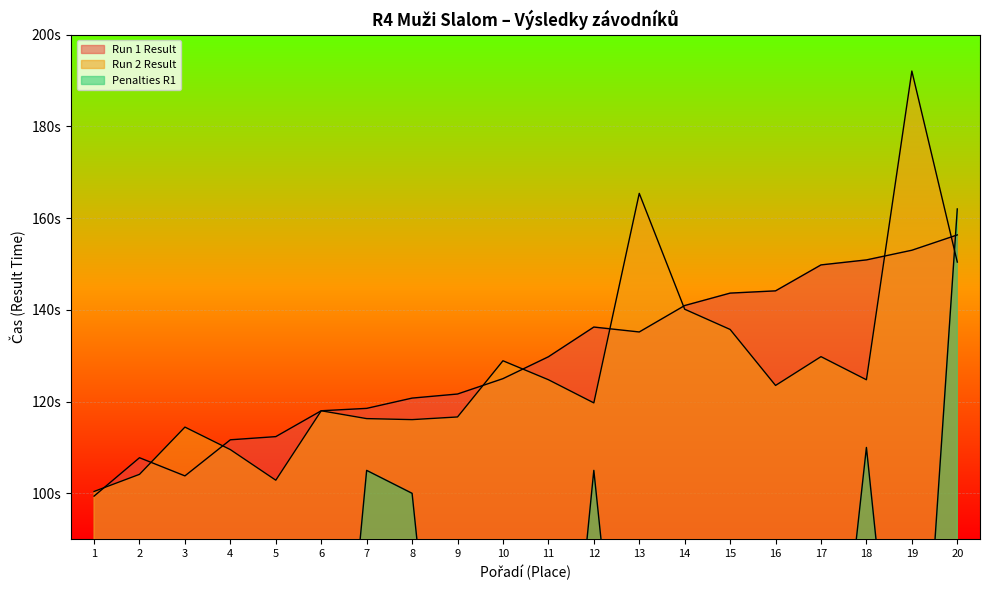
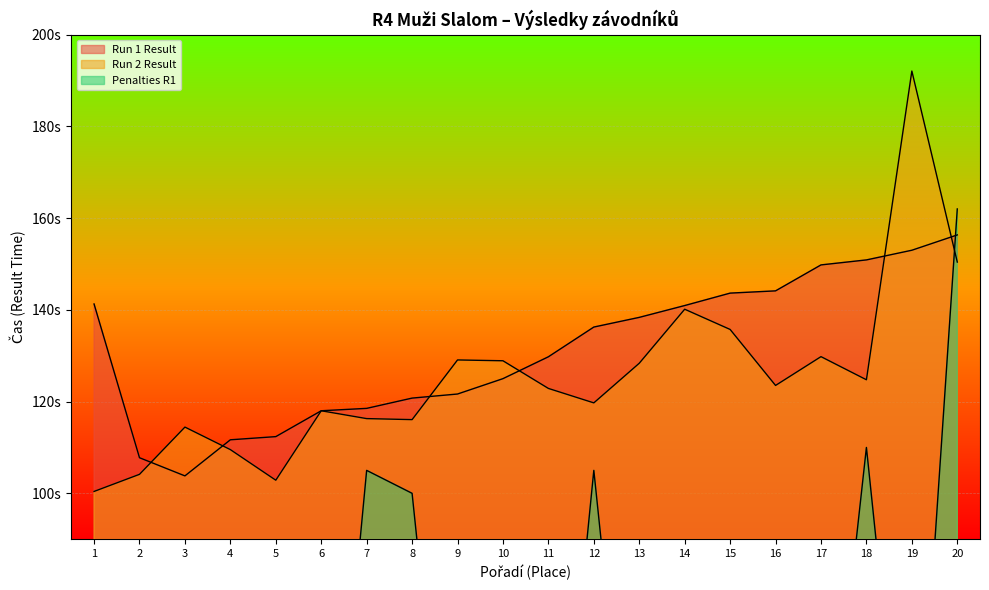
Run 1 Result, 1: 99s -> 141s
Run 2 Result, 9: 117s -> 129s
Run 2 Result, 11: 125s -> 123s
Run 1 Result, 13: 135s -> 138s
Run 2 Result, 13: 165s -> 128s
